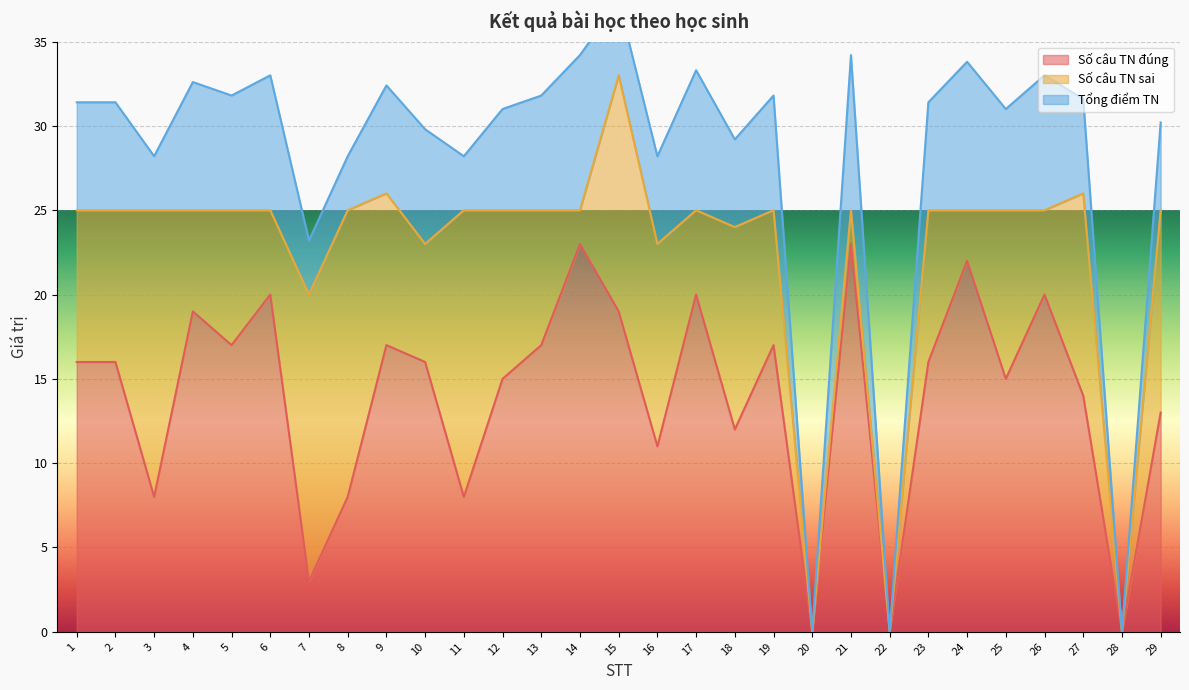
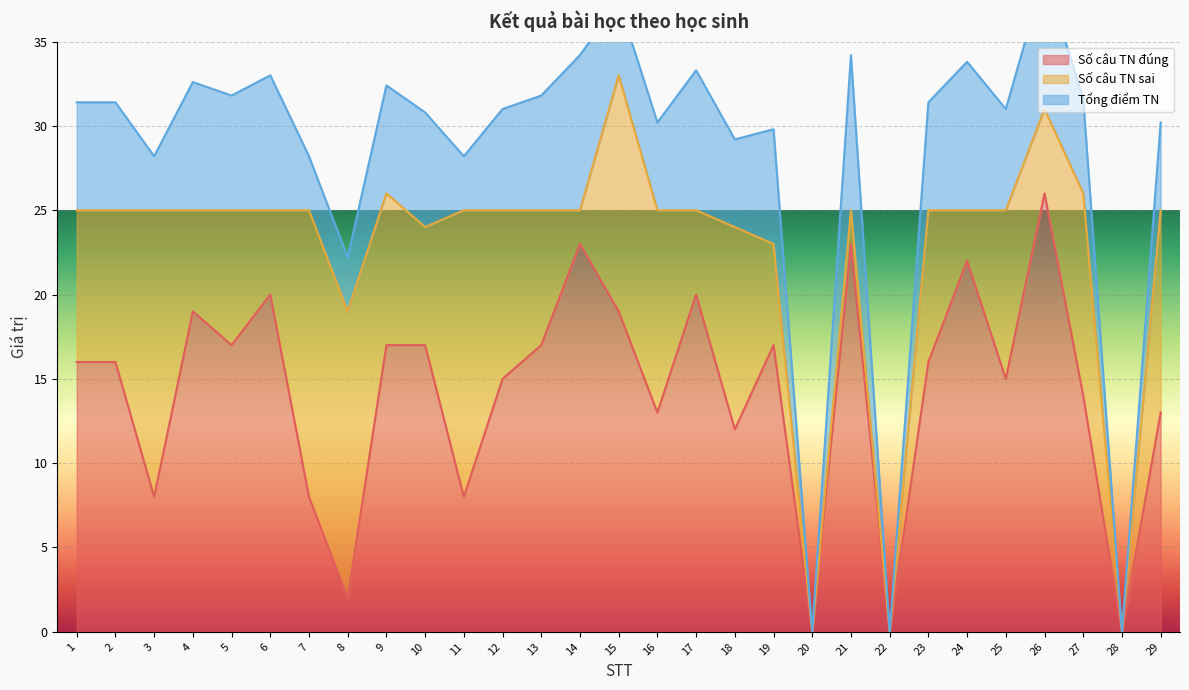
Số câu TN đúng, 7: 3 -> 8
Số câu TN đúng, 8: 8 -> 2
Số câu TN đúng, 10: 16 -> 17
Số câu TN đúng, 16: 11 -> 13
Số câu TN sai, 19: 8 -> 6
Số câu TN đúng, 26: 20 -> 26
